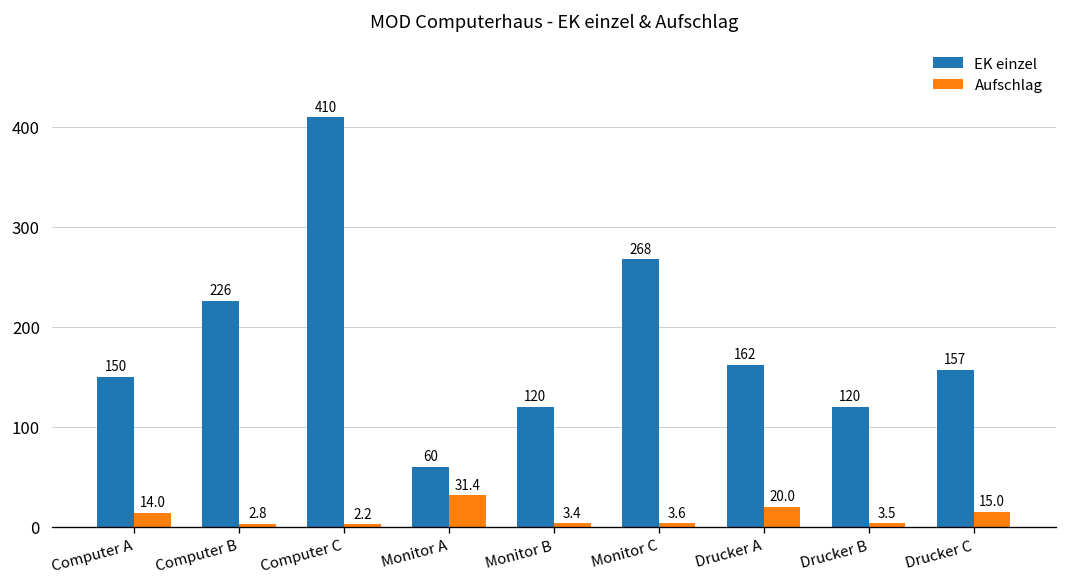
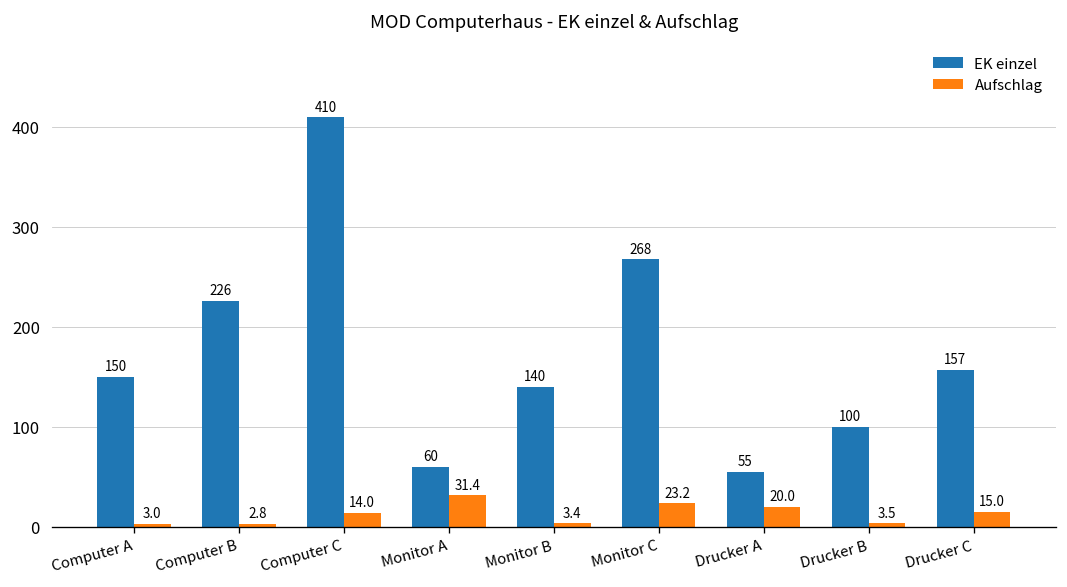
Aufschlag, Computer A: 14.0 -> 3.0
Aufschlag, Computer C: 2.2 -> 14.0
EK einzel, Monitor B: 120 -> 140
Aufschlag, Monitor C: 3.6 -> 23.2
EK einzel, Drucker A: 162 -> 55
EK einzel, Drucker B: 120 -> 100
